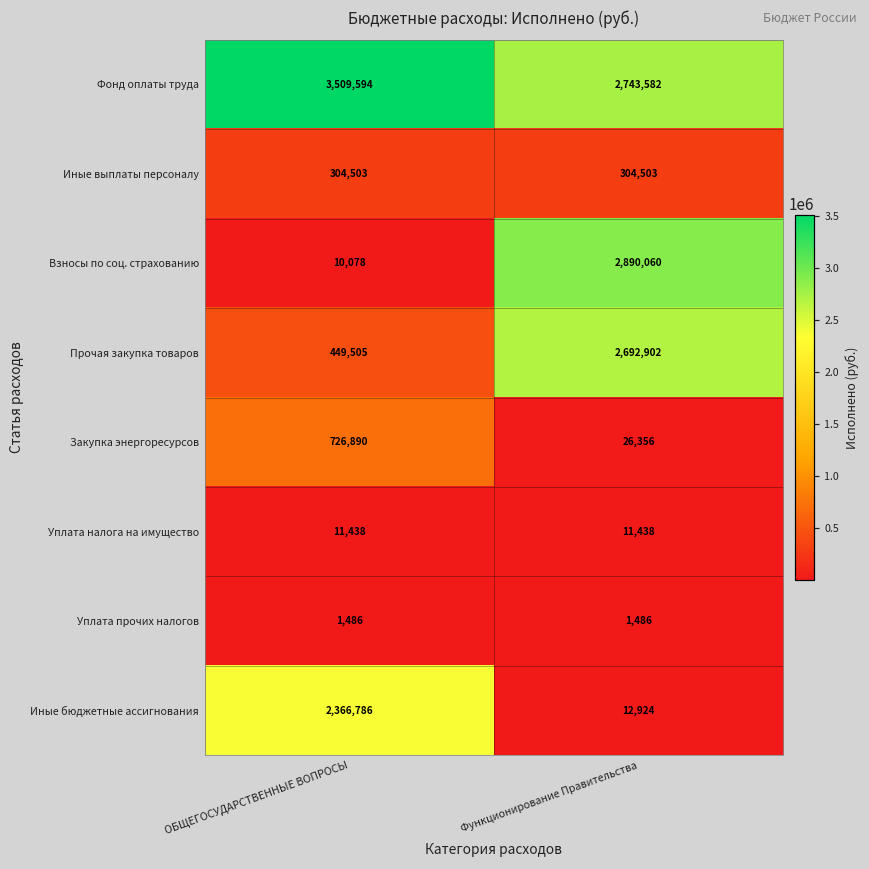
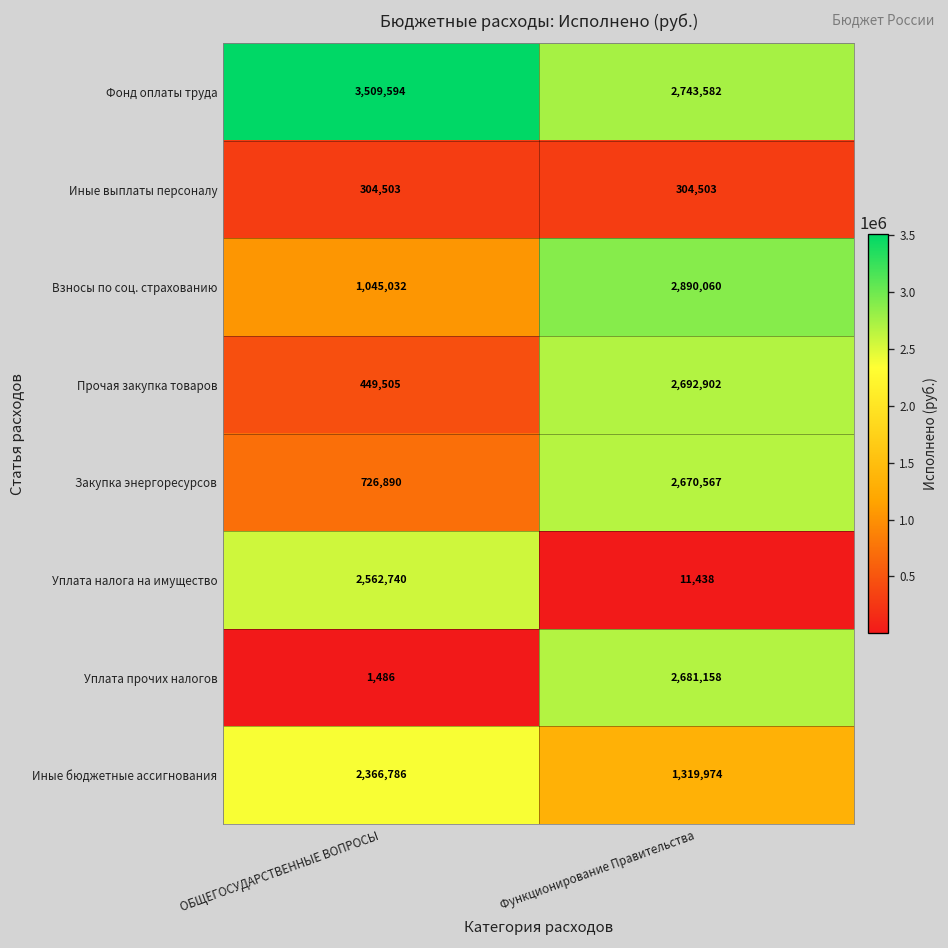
Взносы по соц. страхованию, ОБЩЕГОСУДАРСТВЕННЫЕ ВОПРОСЫ: 10,078 -> 1,045,032
Закупка энергоресурсов, Функционирование Правительства: 26,356 -> 2,670,567
Уплата налога на имущество, ОБЩЕГОСУДАРСТВЕННЫЕ ВОПРОСЫ: 11,438 -> 2,562,740
Уплата прочих налогов, Функционирование Правительства: 1,486 -> 2,681,158
Иные бюджетные ассигнования, Функционирование Правительства: 12,924 -> 1,319,974
